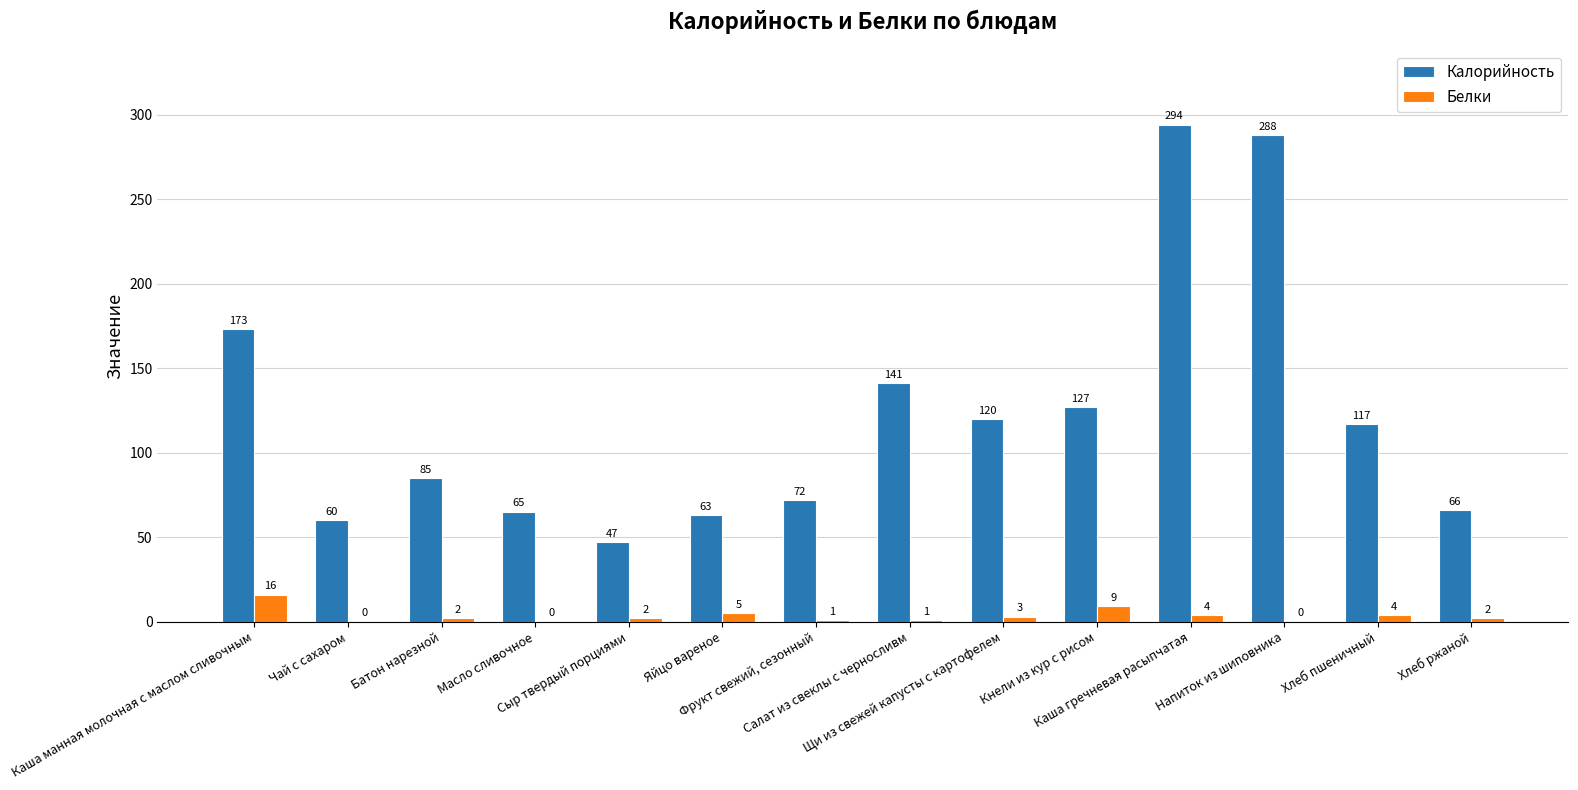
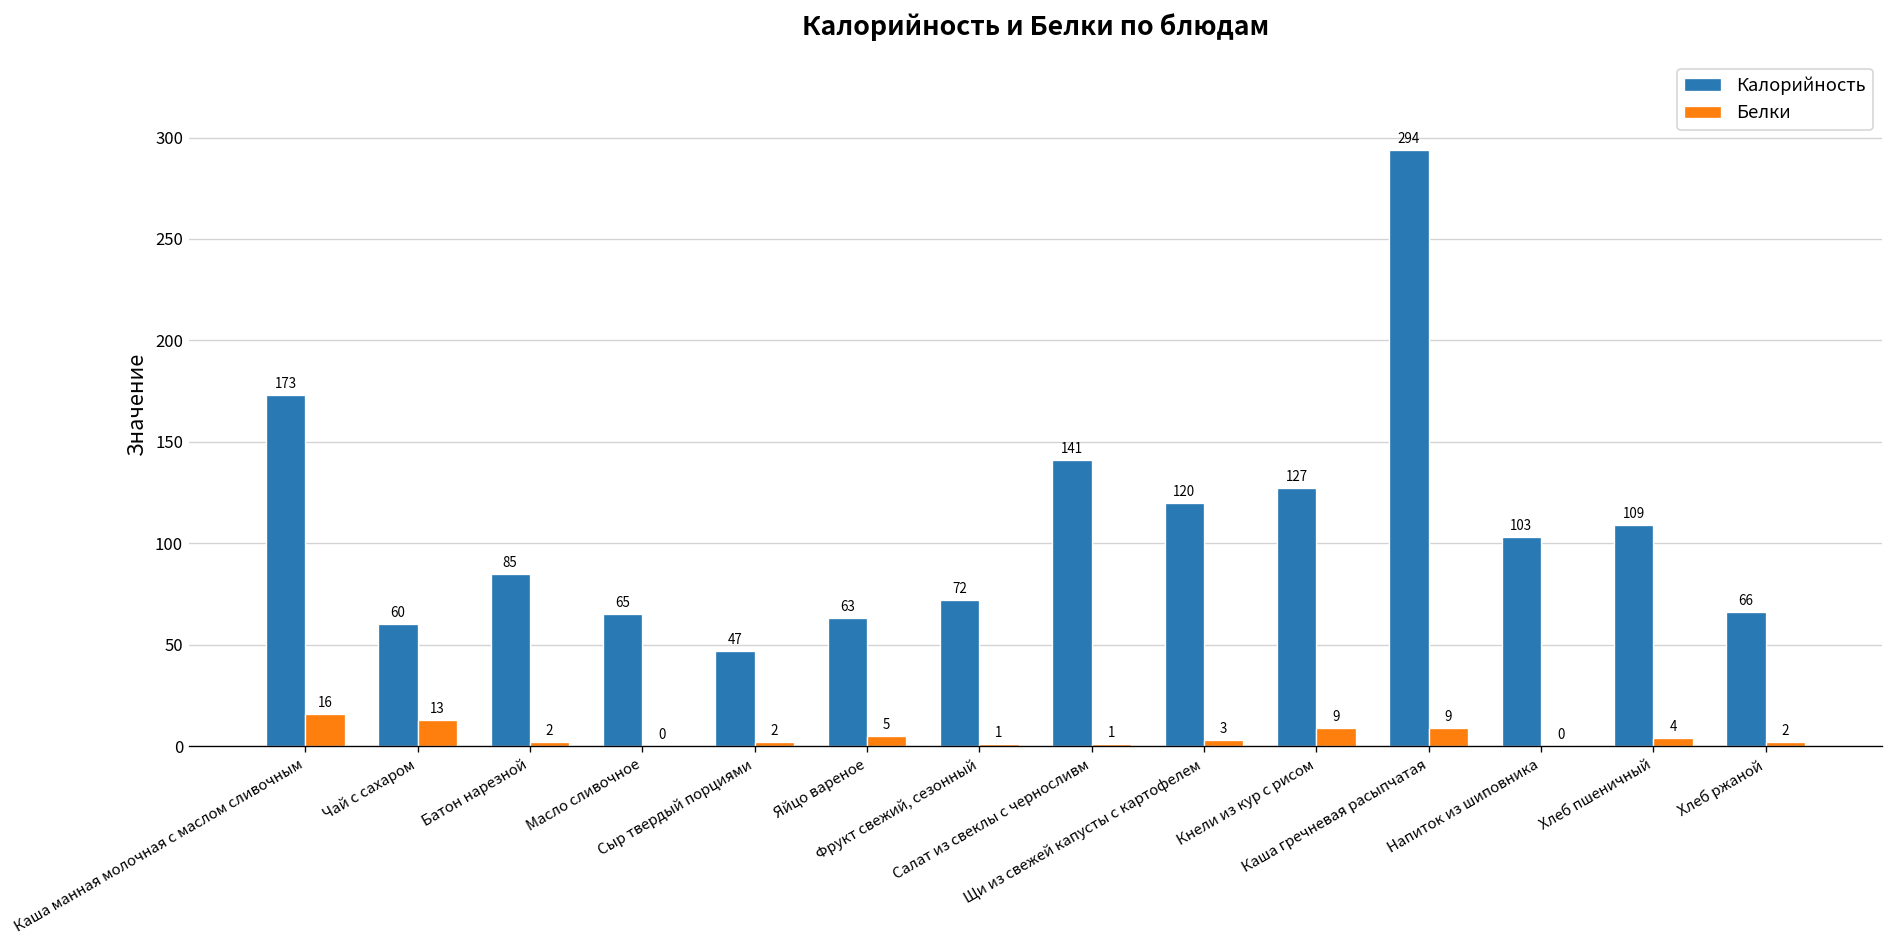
Белки, Чай с сахаром: 0 -> 13
Белки, Каша гречневая расыпчатая: 4 -> 9
Калорийность, Напиток из шиповника: 288 -> 103
Калорийность, Хлеб пшеничный: 117 -> 109
